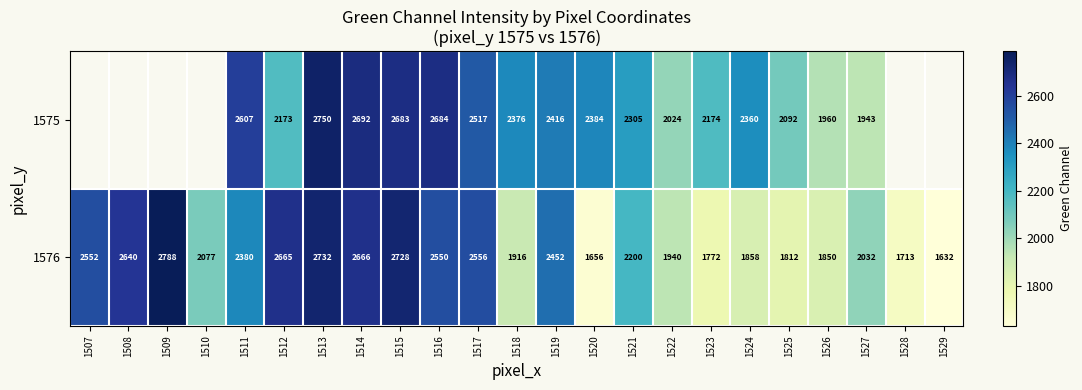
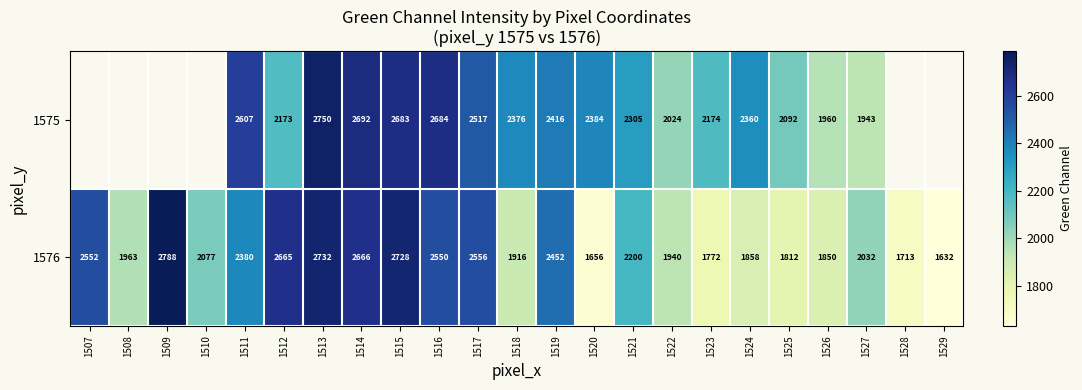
1576, 1508: 2640 -> 1963
